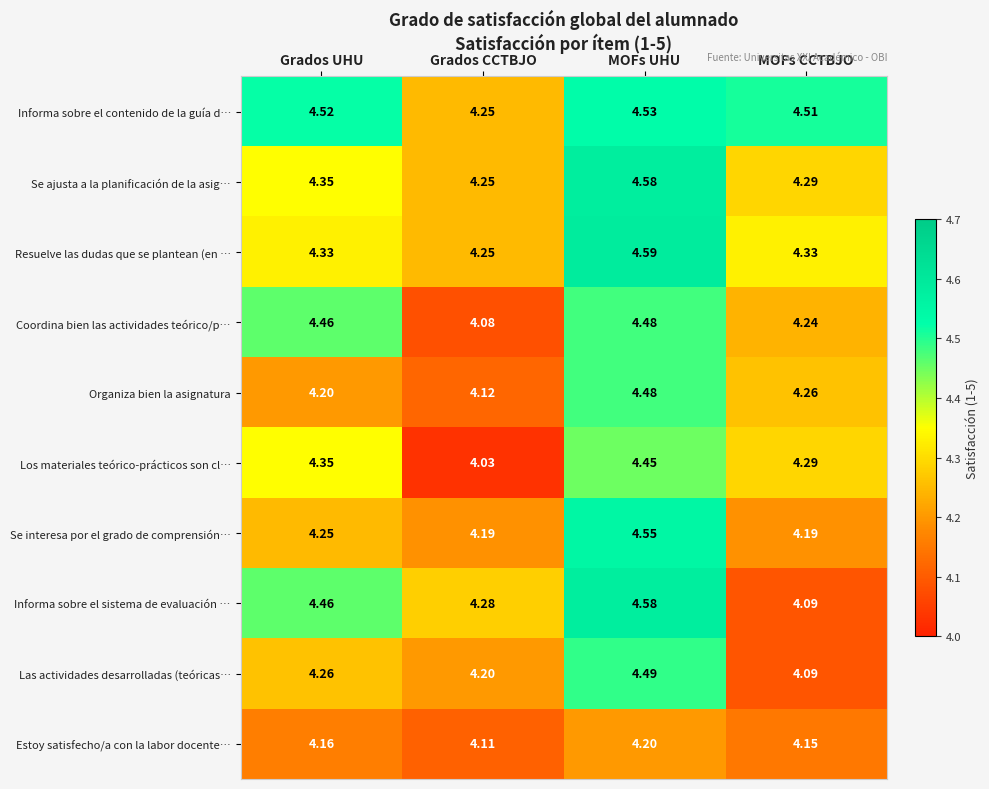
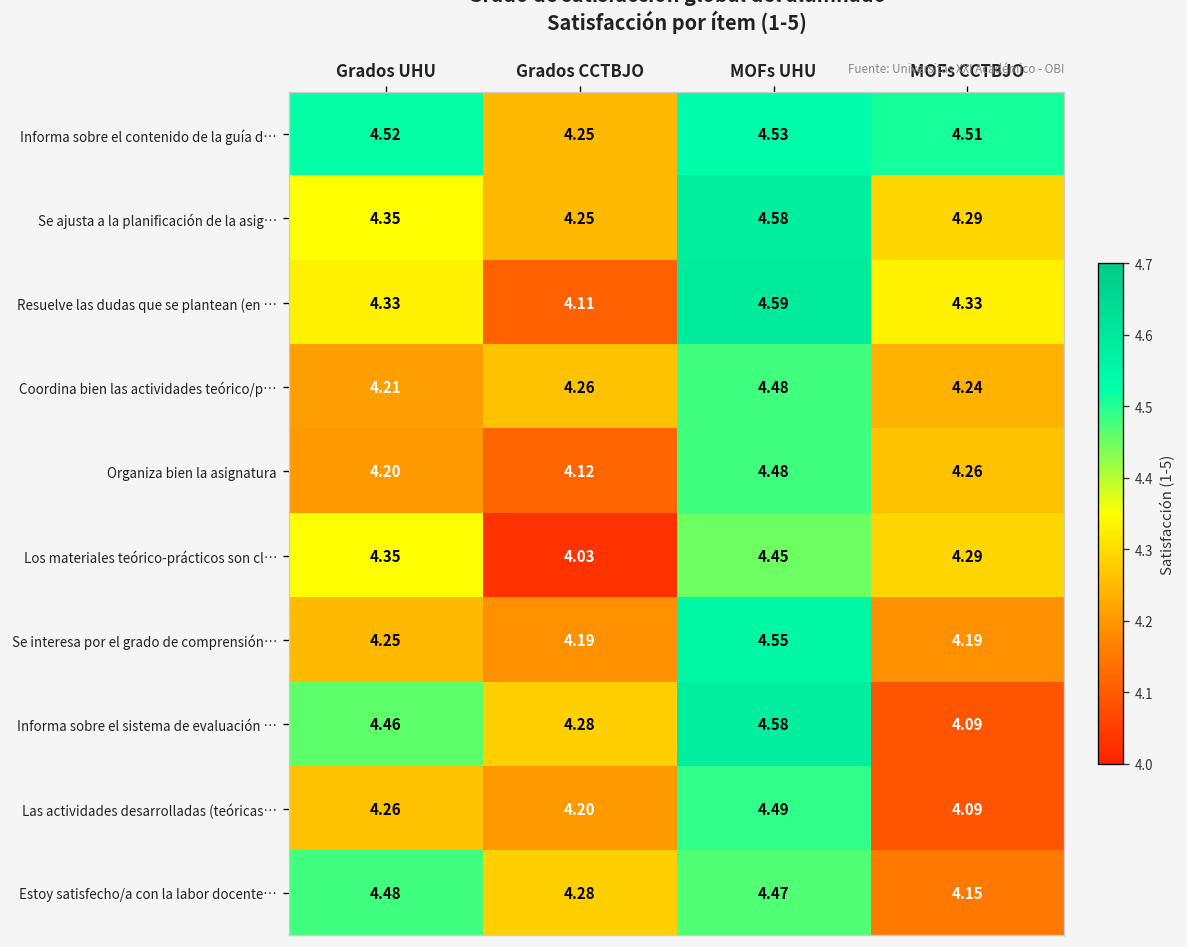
Resuelve las dudas que se plantean (en …, Grados CCTBJO: 4.25 -> 4.11
Coordina bien las actividades teórico/p…, Grados UHU: 4.46 -> 4.21
Coordina bien las actividades teórico/p…, Grados CCTBJO: 4.08 -> 4.26
Estoy satisfecho/a con la labor docente…, Grados UHU: 4.16 -> 4.48
Estoy satisfecho/a con la labor docente…, Grados CCTBJO: 4.11 -> 4.28
Estoy satisfecho/a con la labor docente…, MOFs UHU: 4.20 -> 4.47
